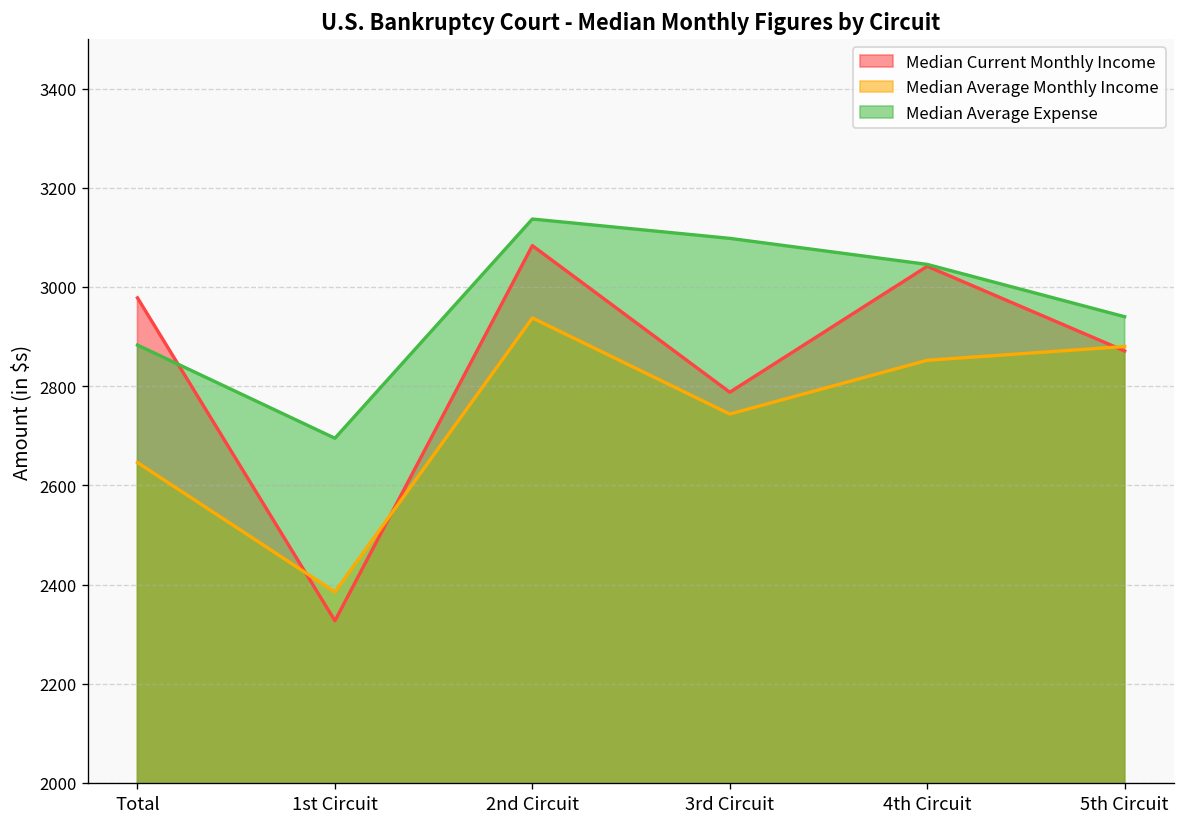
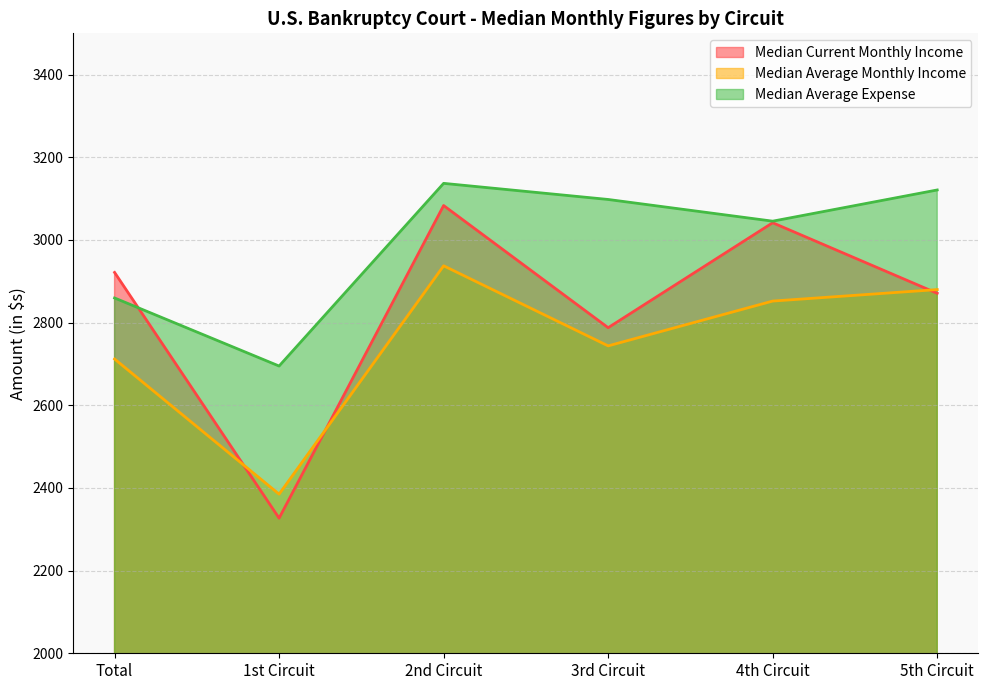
Median Current Monthly Income, Total: 2980 -> 2920
Median Average Monthly Income, Total: 2650 -> 2710
Median Average Expense, Total: 2880 -> 2860
Median Average Expense, 5th Circuit: 2940 -> 3120
